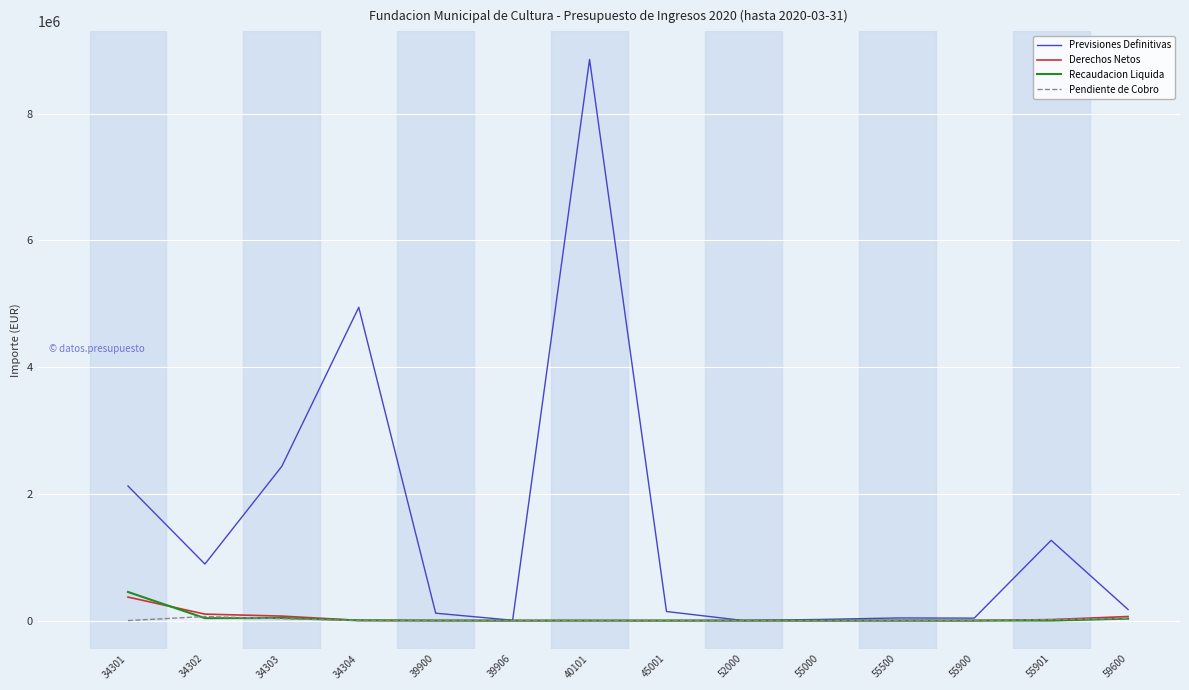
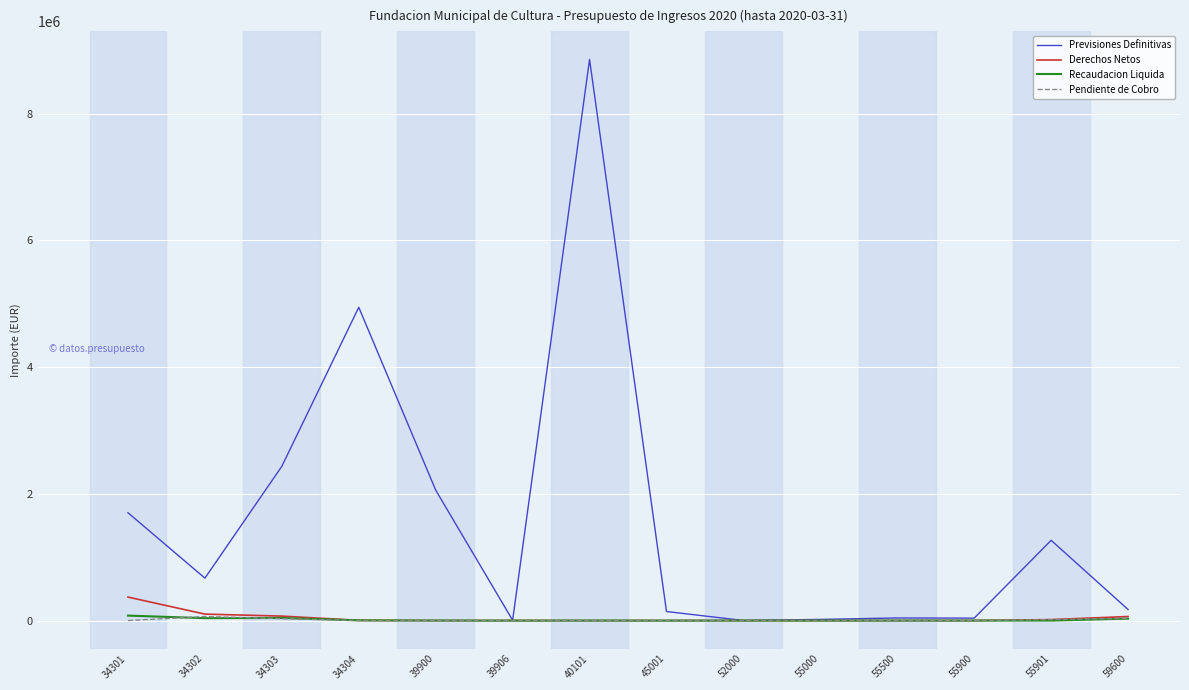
Previsiones Definitivas, 34301: 2100000 -> 1700000
Recaudacion Liquida, 34301: 500000 -> 100000
Previsiones Definitivas, 34302: 900000 -> 700000
Previsiones Definitivas, 39900: 100000 -> 2100000
